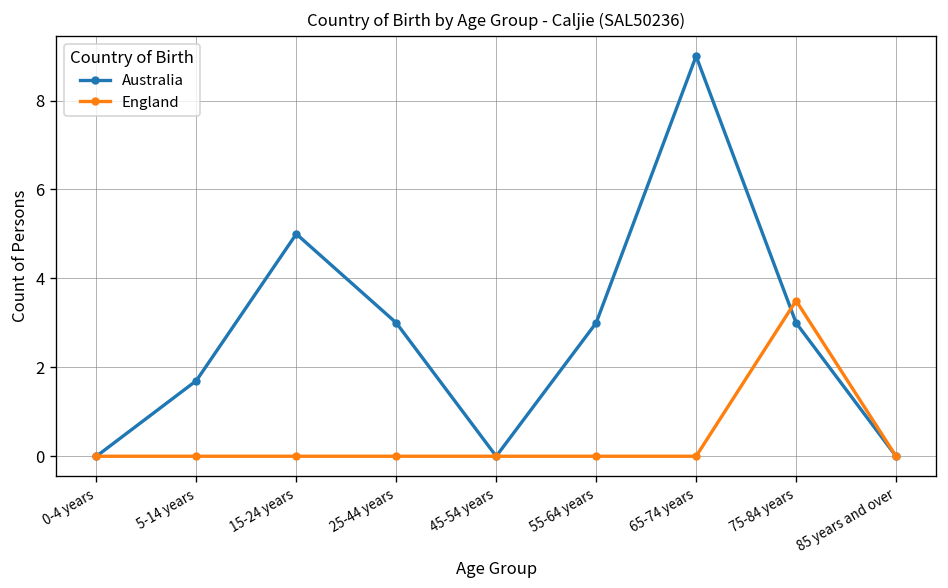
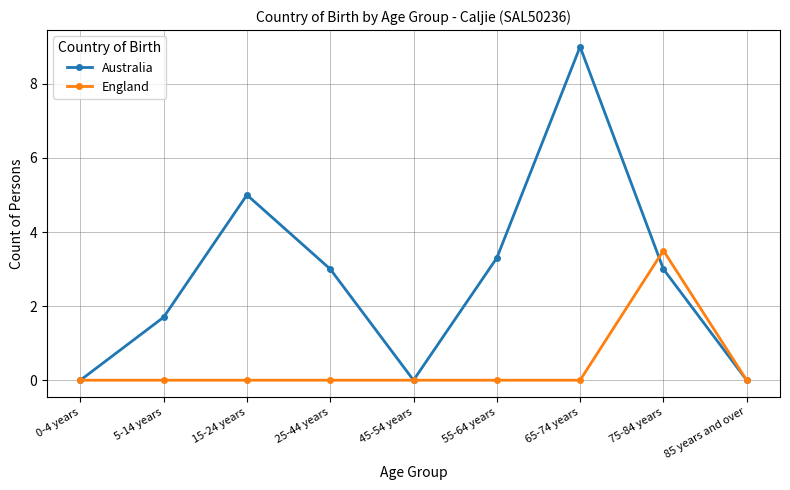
Australia, 55-64 years: 3.0 -> 3.3
